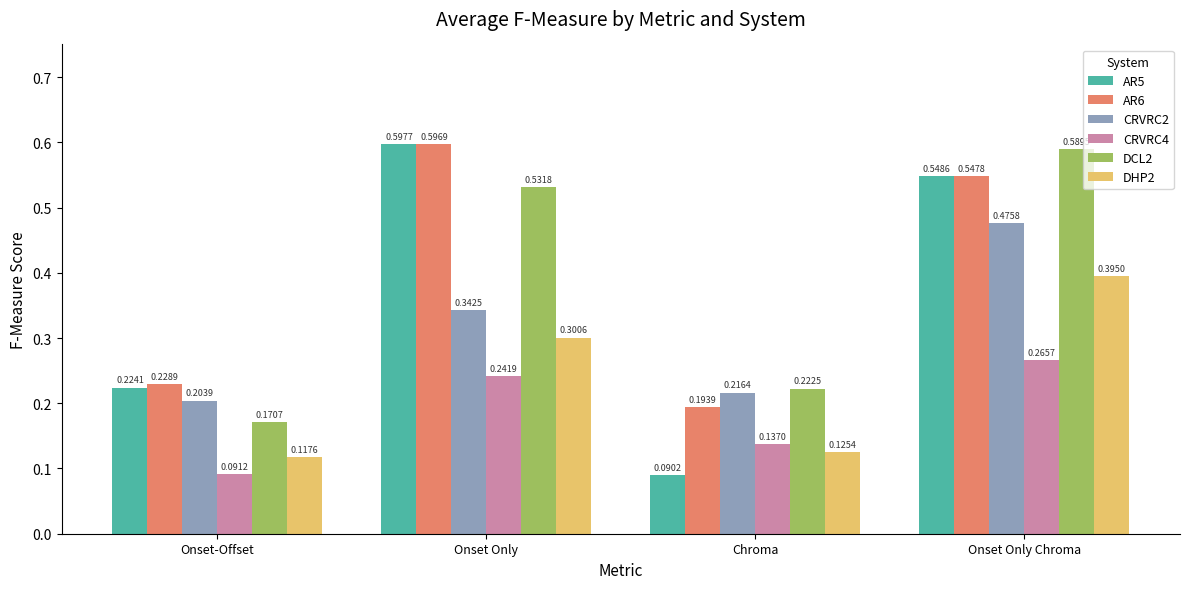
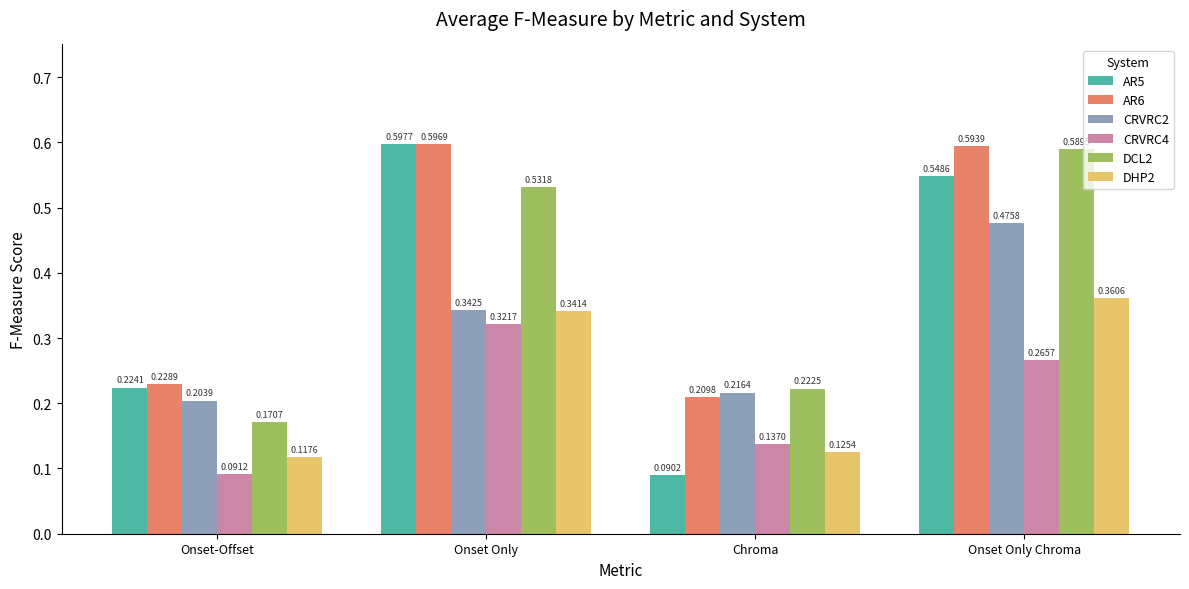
CRVRC4, Onset Only: 0.2419 -> 0.3217
DHP2, Onset Only: 0.3006 -> 0.3414
AR6, Chroma: 0.1939 -> 0.2098
AR6, Onset Only Chroma: 0.5478 -> 0.5939
DHP2, Onset Only Chroma: 0.3950 -> 0.3606
